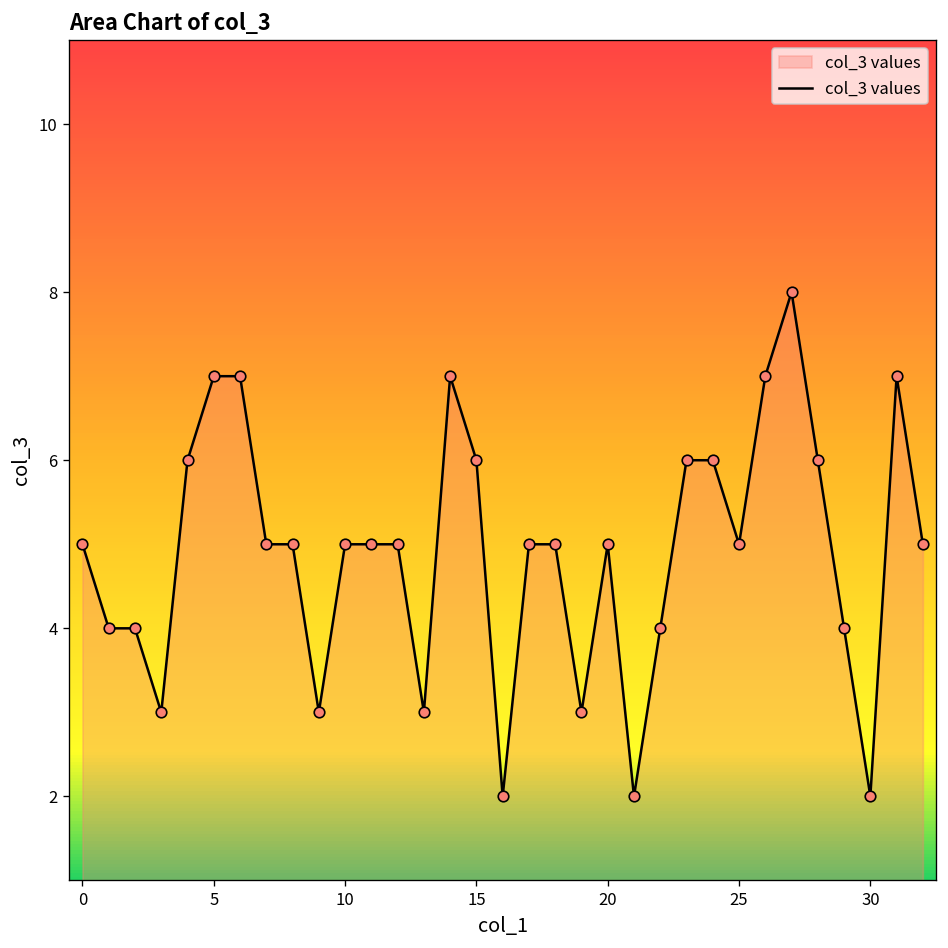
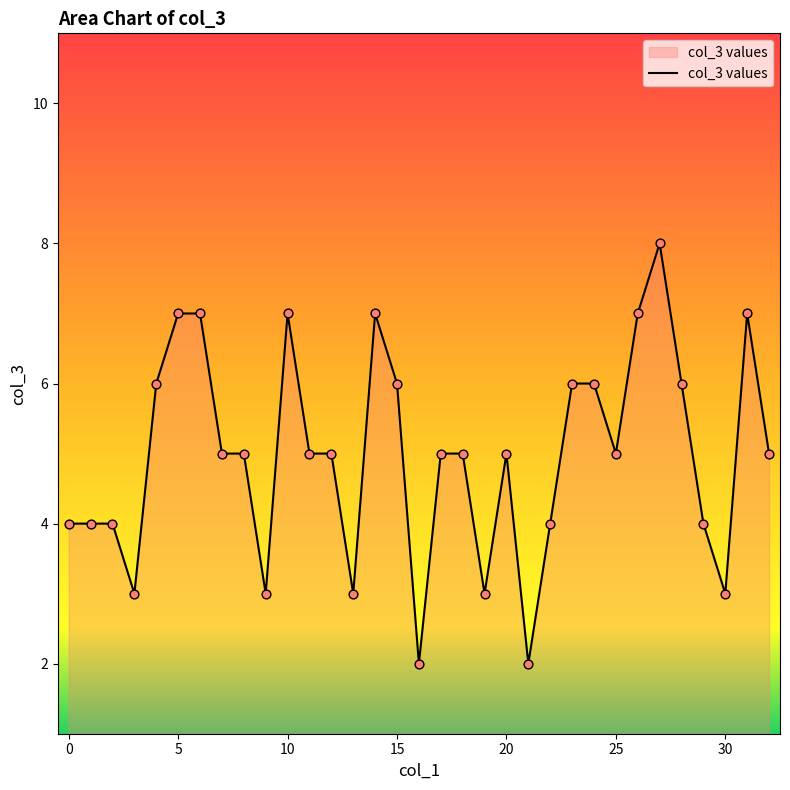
0: 5 -> 4
10: 5 -> 7
30: 2 -> 3
